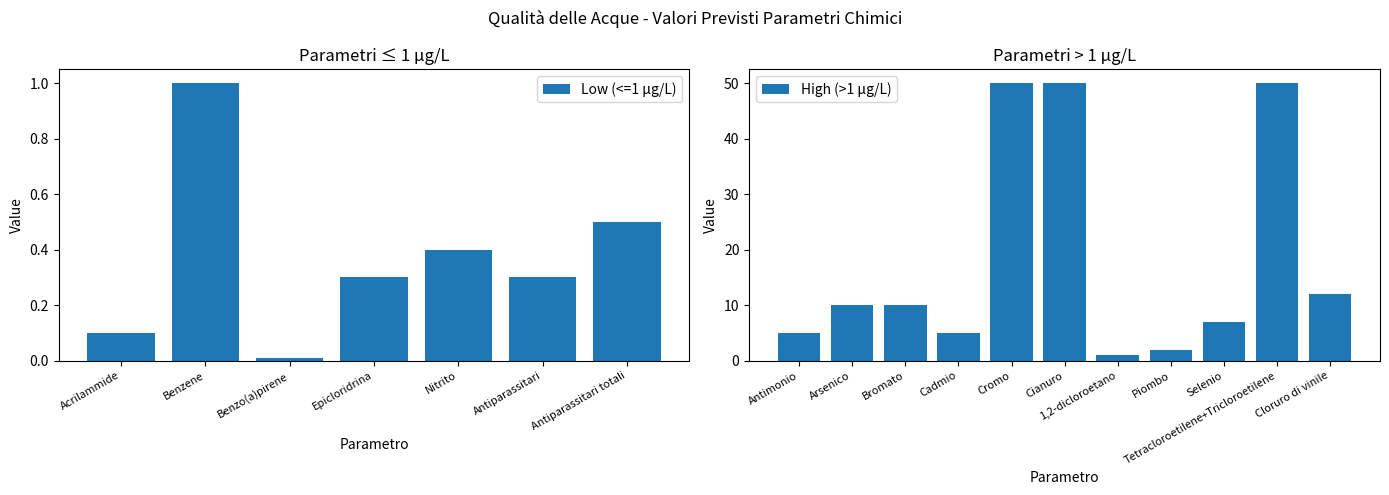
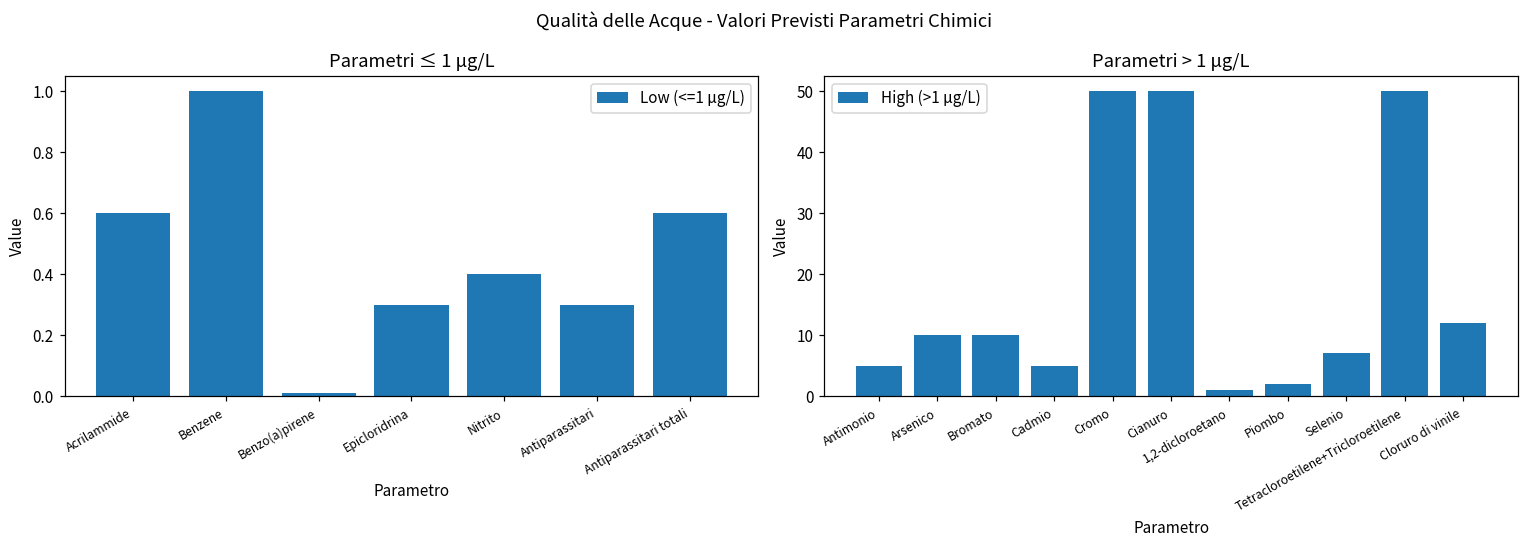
Parametri ≤ 1 μg/L, Acrilammide: 0.1 -> 0.6
Parametri ≤ 1 μg/L, Antiparassitari totali: 0.5 -> 0.6
